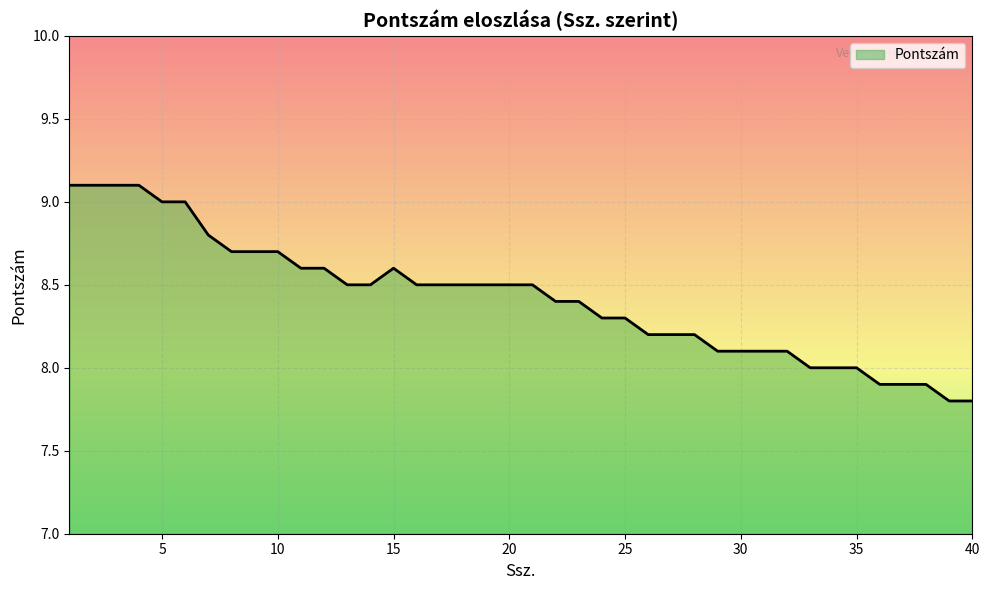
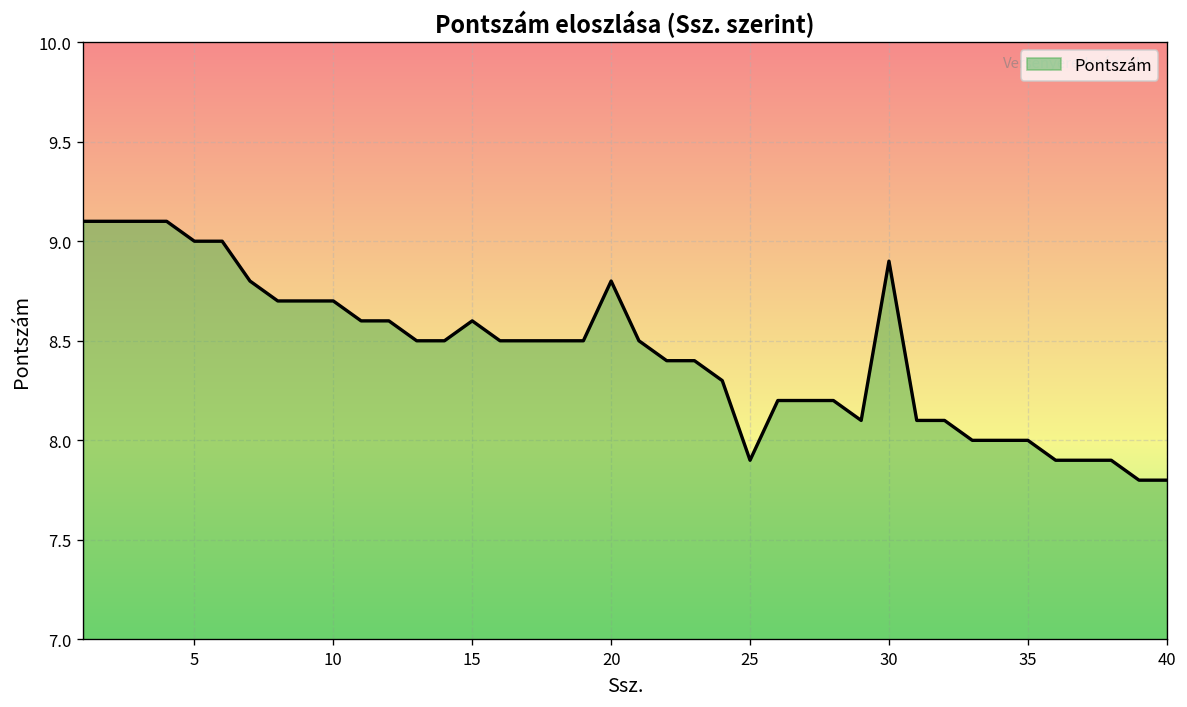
20: 8.5 -> 8.8
25: 8.3 -> 7.9
30: 8.1 -> 8.9
